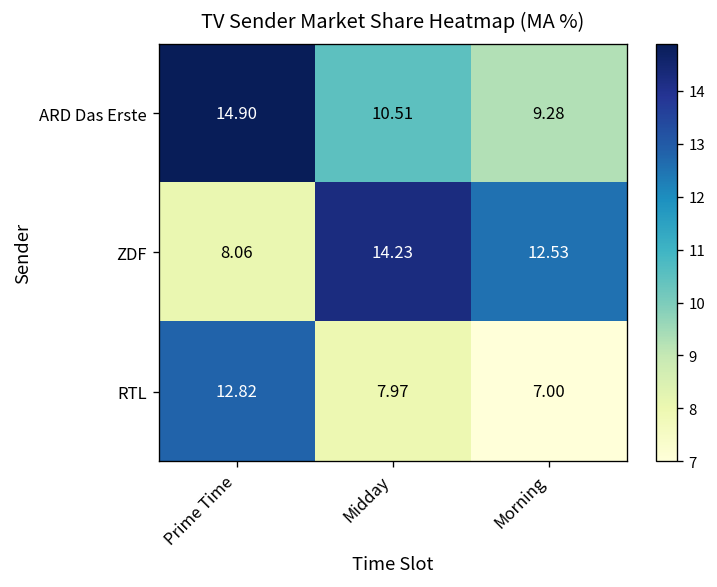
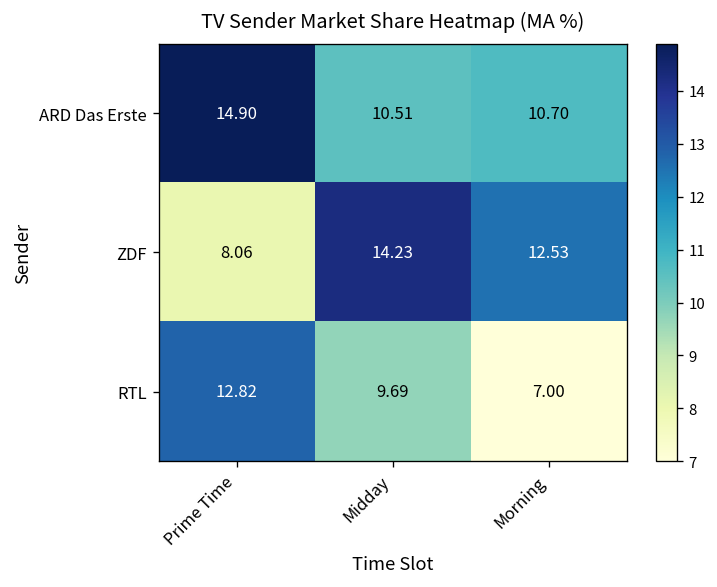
ARD Das Erste, Morning: 9.28 -> 10.70
RTL, Midday: 7.97 -> 9.69
